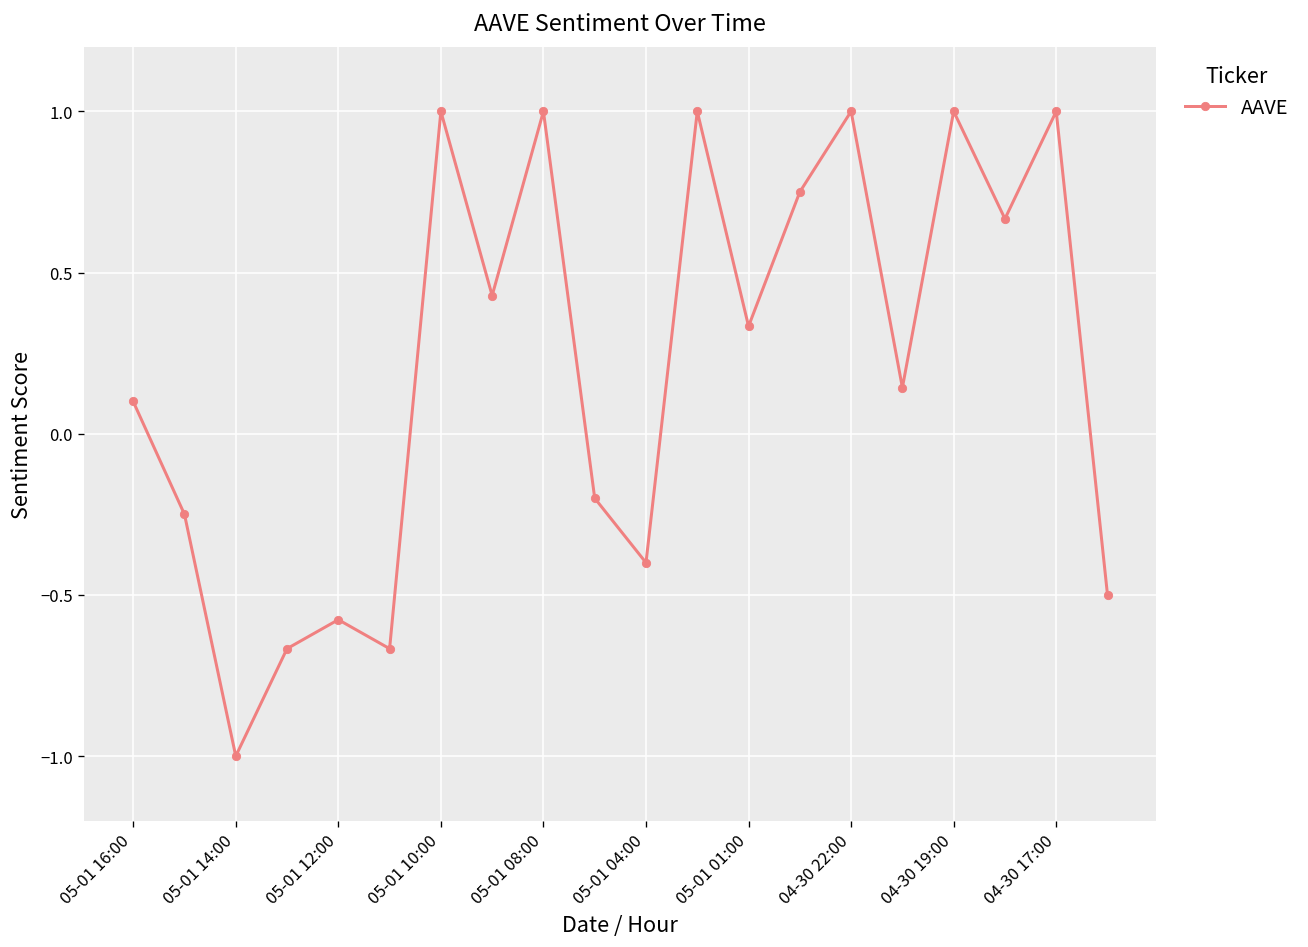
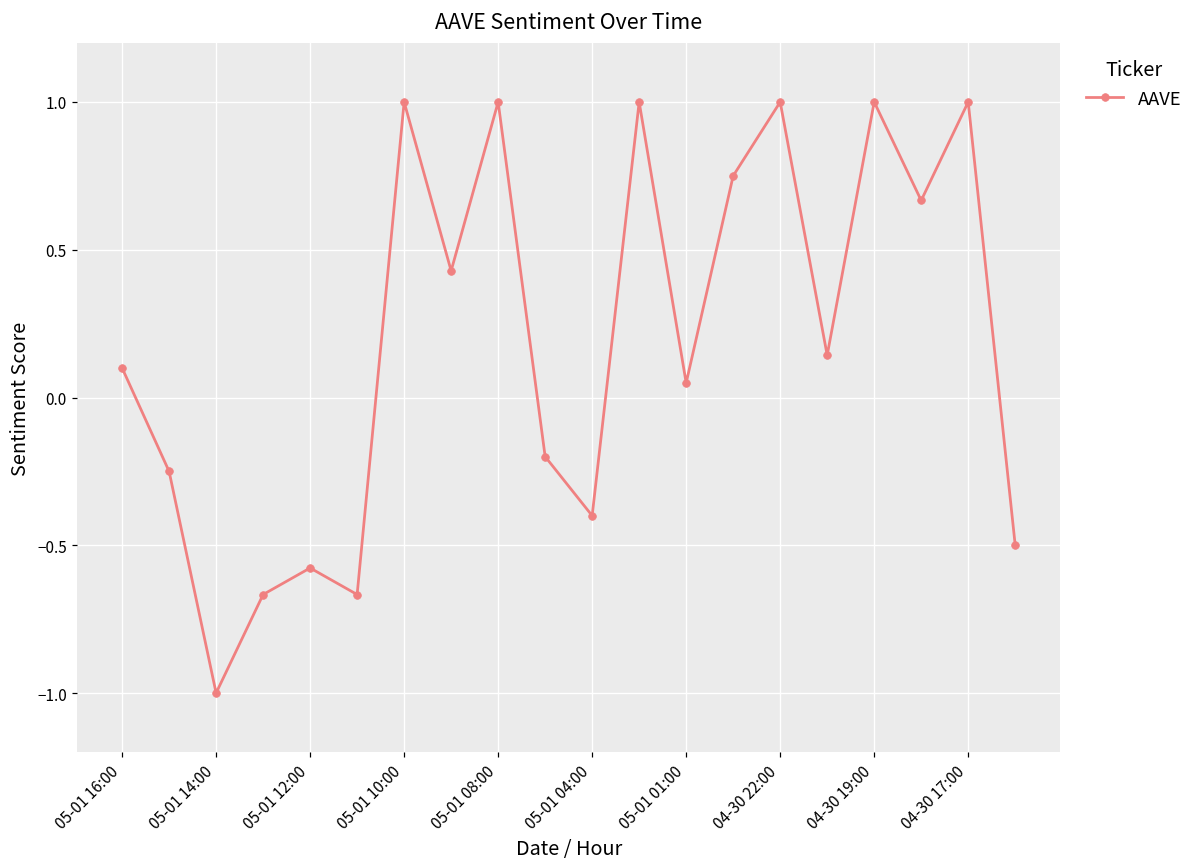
05-01 01:00: 0.33 -> 0.05
